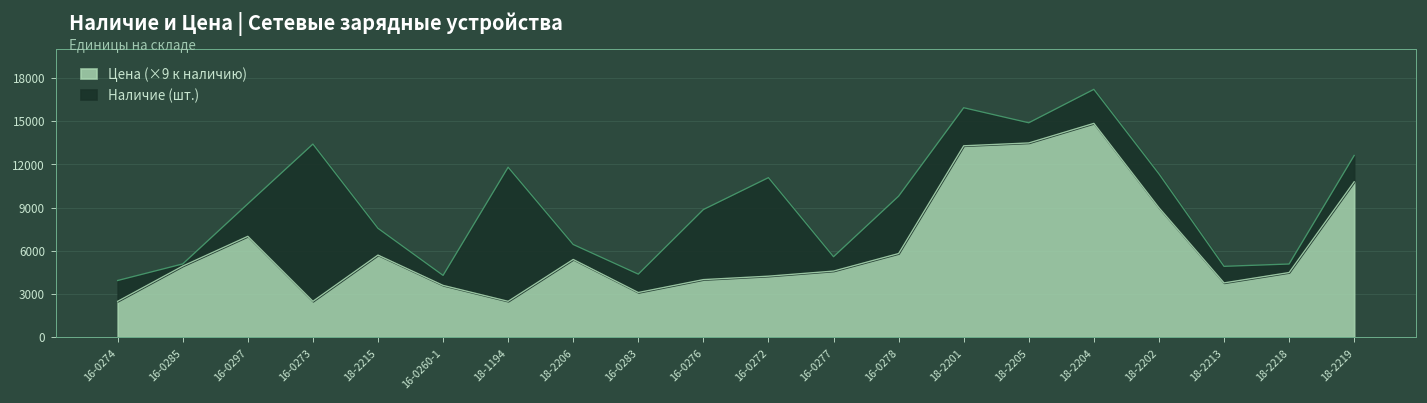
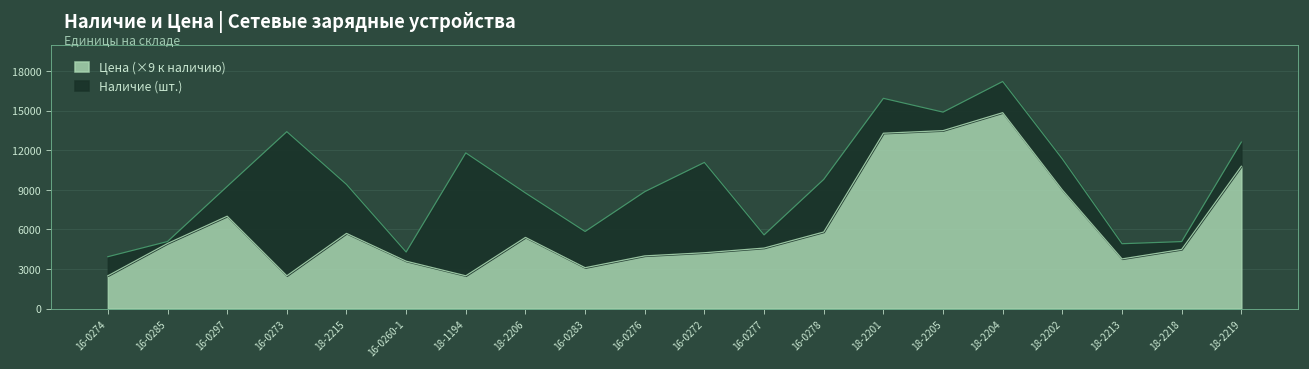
Наличие (шт.), 18-2215: 1900 -> 3700
Наличие (шт.), 18-2206: 1000 -> 3400
Наличие (шт.), 16-0283: 1300 -> 2700
